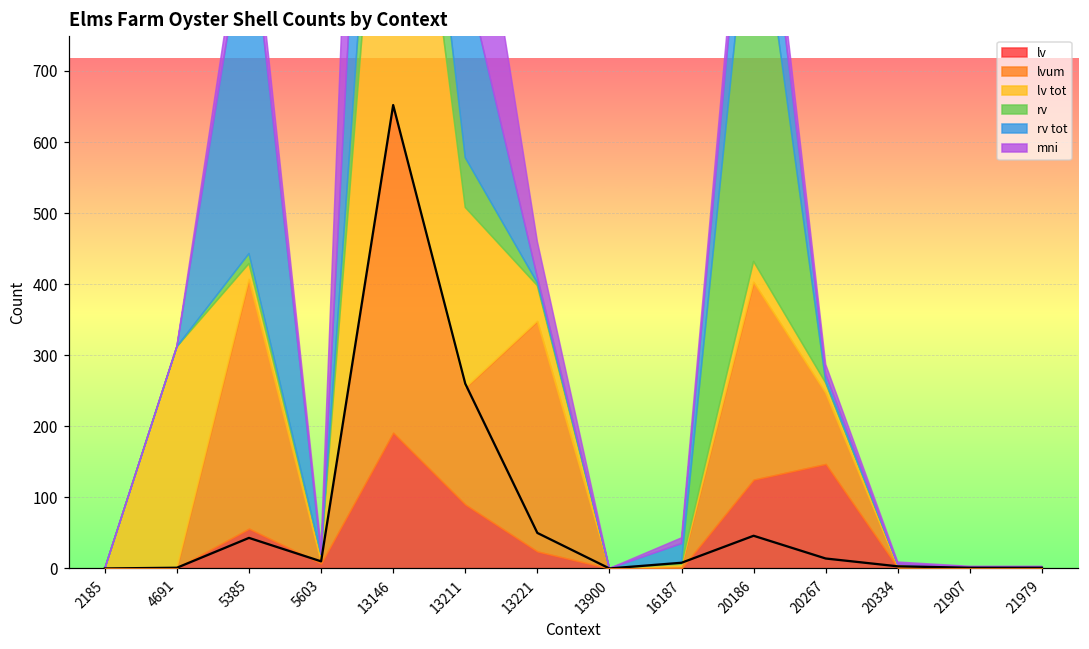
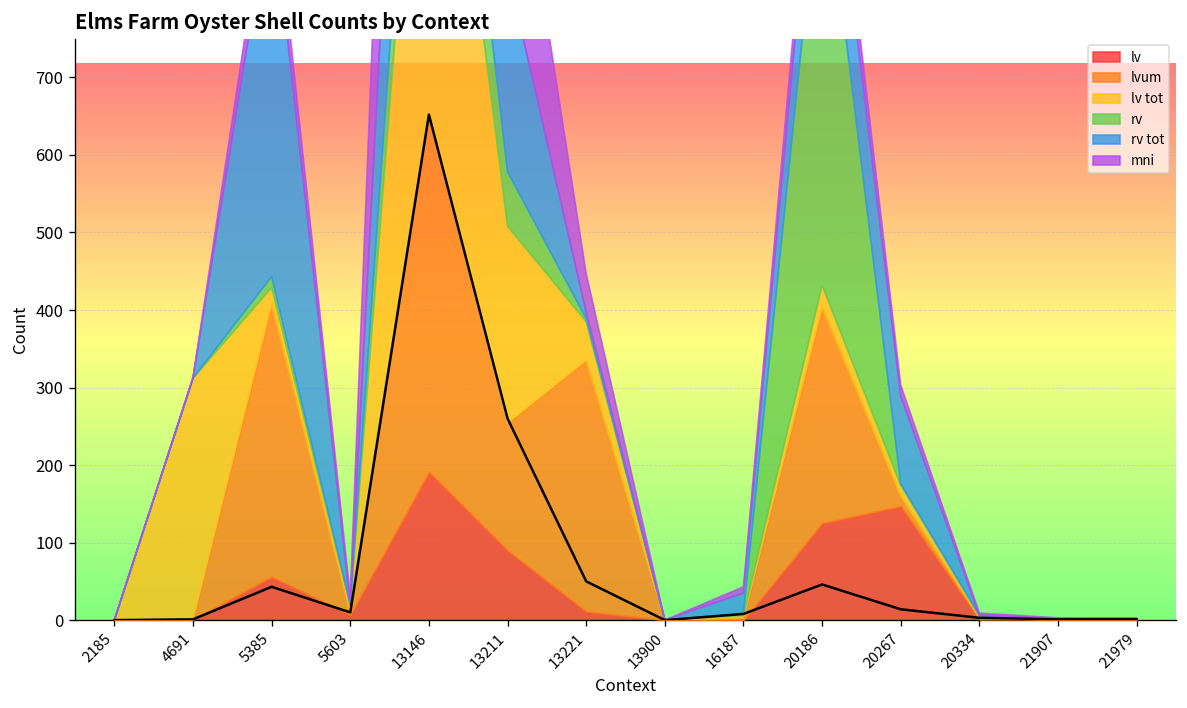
lv, 13221: 20 -> 10
lvum, 20267: 100 -> 10
rv tot, 20267: 10 -> 110
